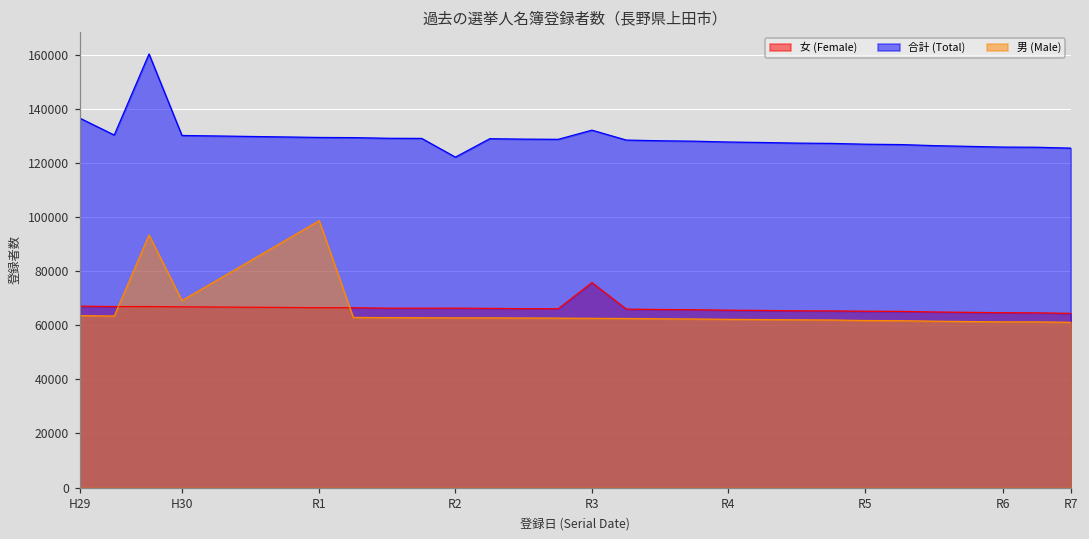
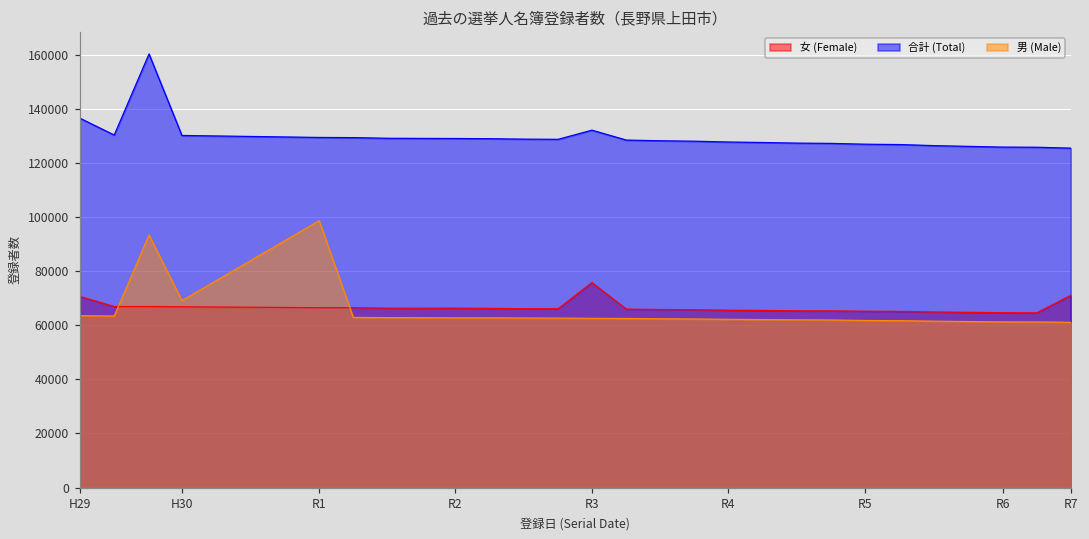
女 (Female), H29: 67000 -> 71000
合計 (Total), R2: 122000 -> 129000
女 (Female), R7: 64000 -> 71000
